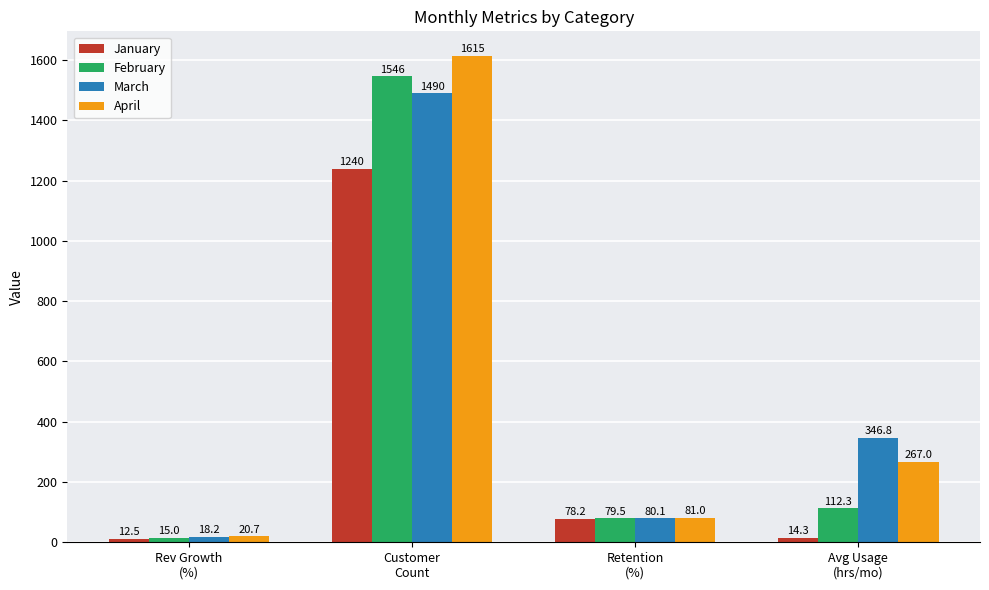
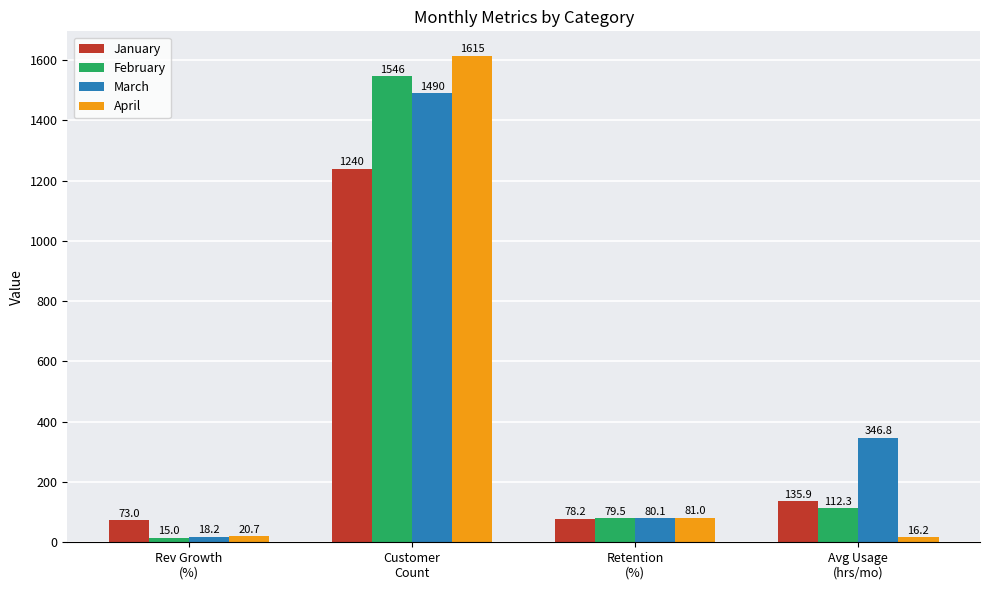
January, Rev Growth (%): 12.5 -> 73.0
January, Avg Usage (hrs/mo): 14.3 -> 135.9
April, Avg Usage (hrs/mo): 267.0 -> 16.2
